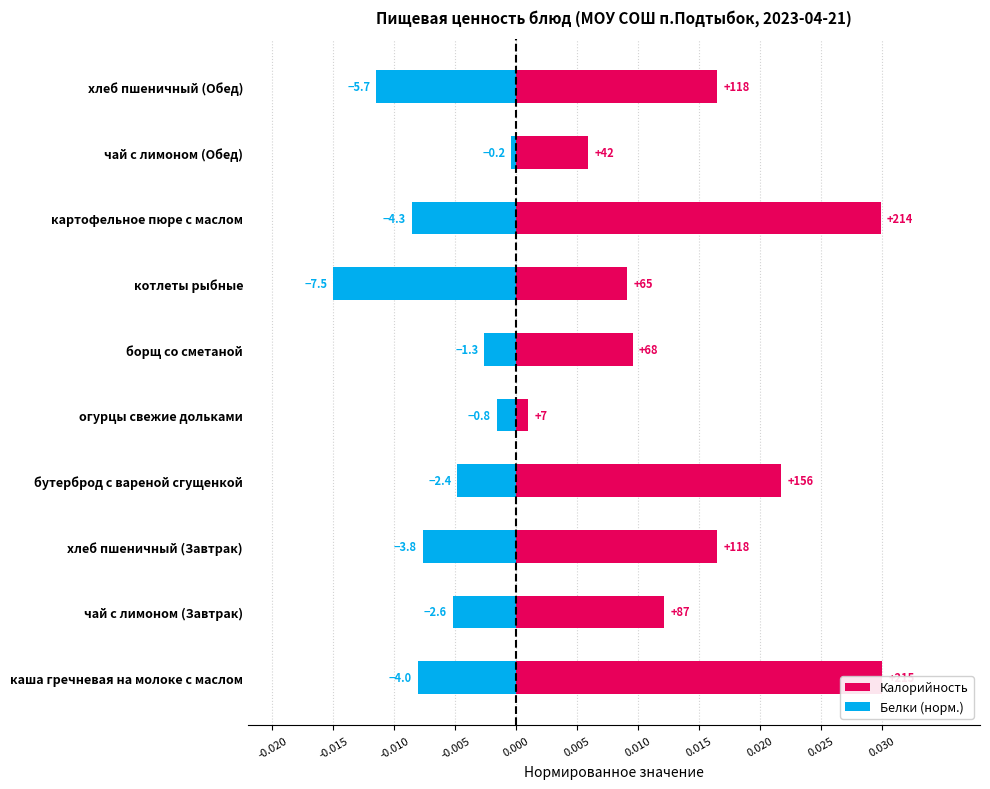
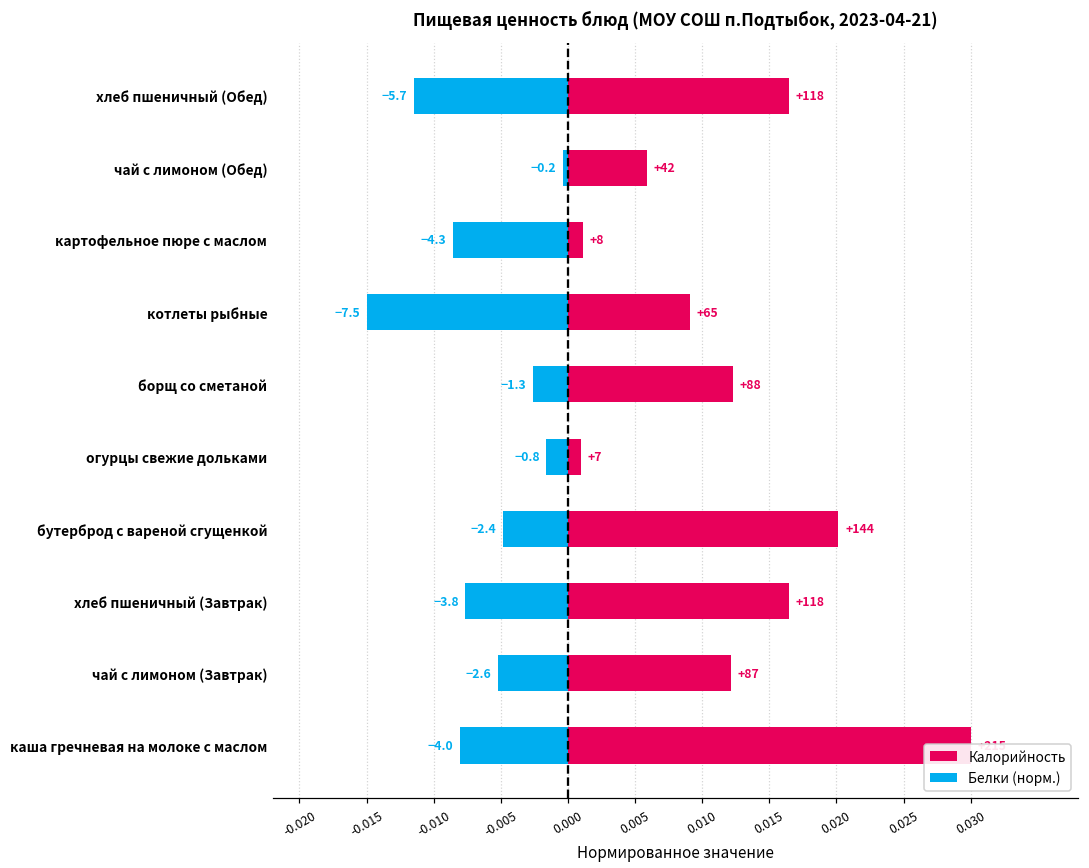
Калорийность, картофельное пюре с маслом: +214 -> +8
Калорийность, борщ со сметаной: +68 -> +88
Калорийность, бутерброд с вареной сгущенкой: +156 -> +144
